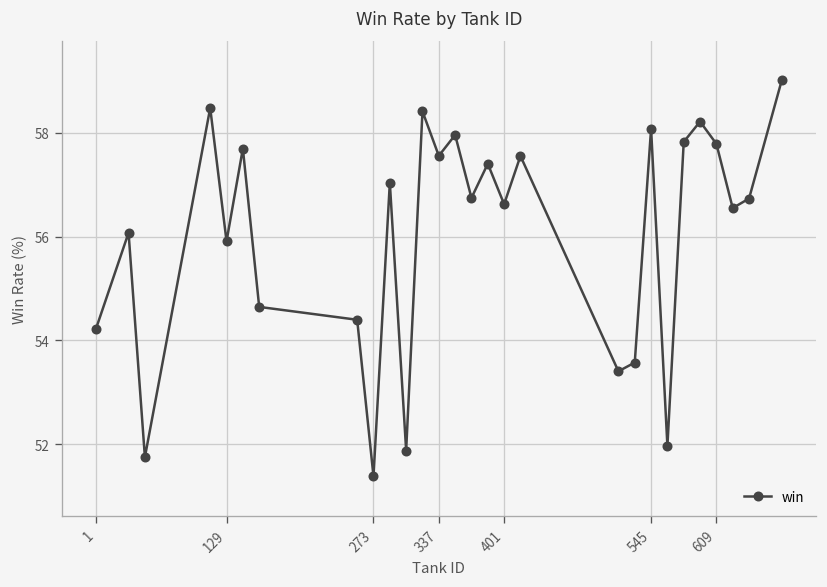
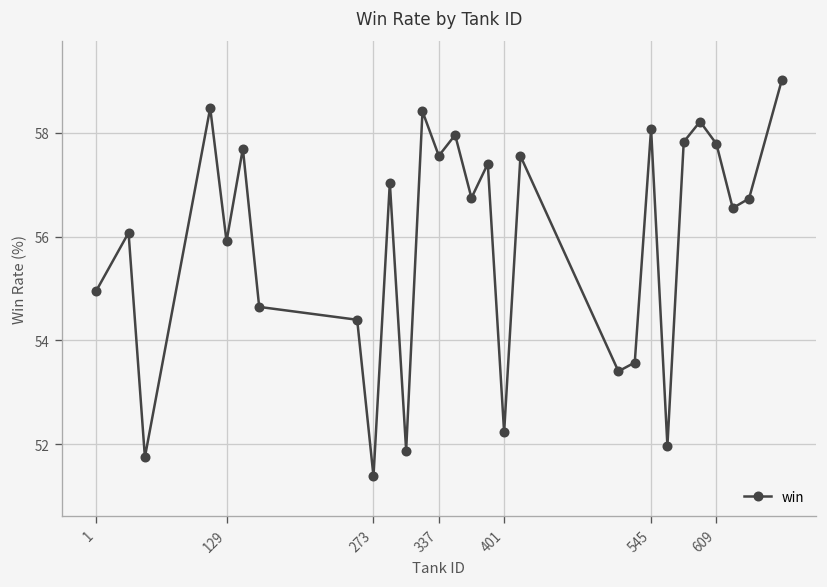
1: 54.2 -> 54.9
401: 56.6 -> 52.2
